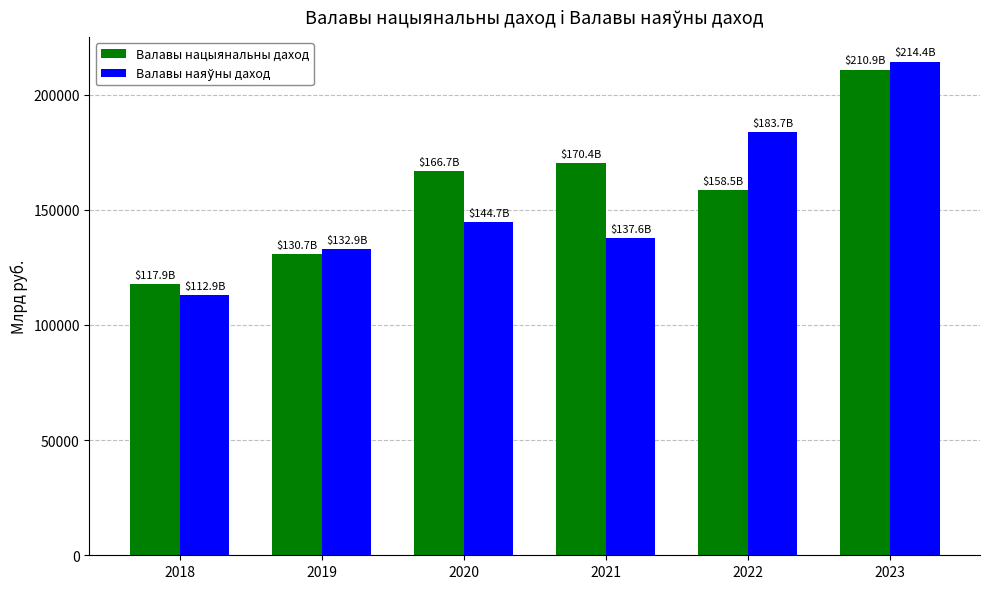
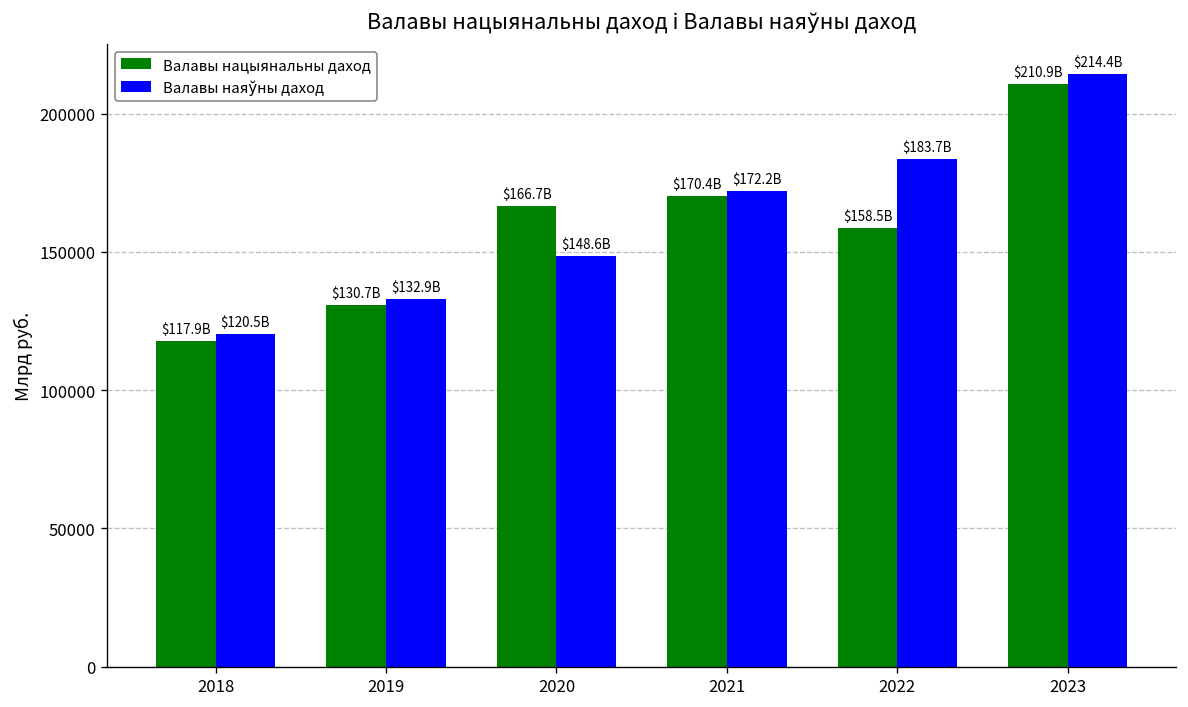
Валавы наяўны даход, 2018: $112.9B -> $120.5B
Валавы наяўны даход, 2020: $144.7B -> $148.6B
Валавы наяўны даход, 2021: $137.6B -> $172.2B
